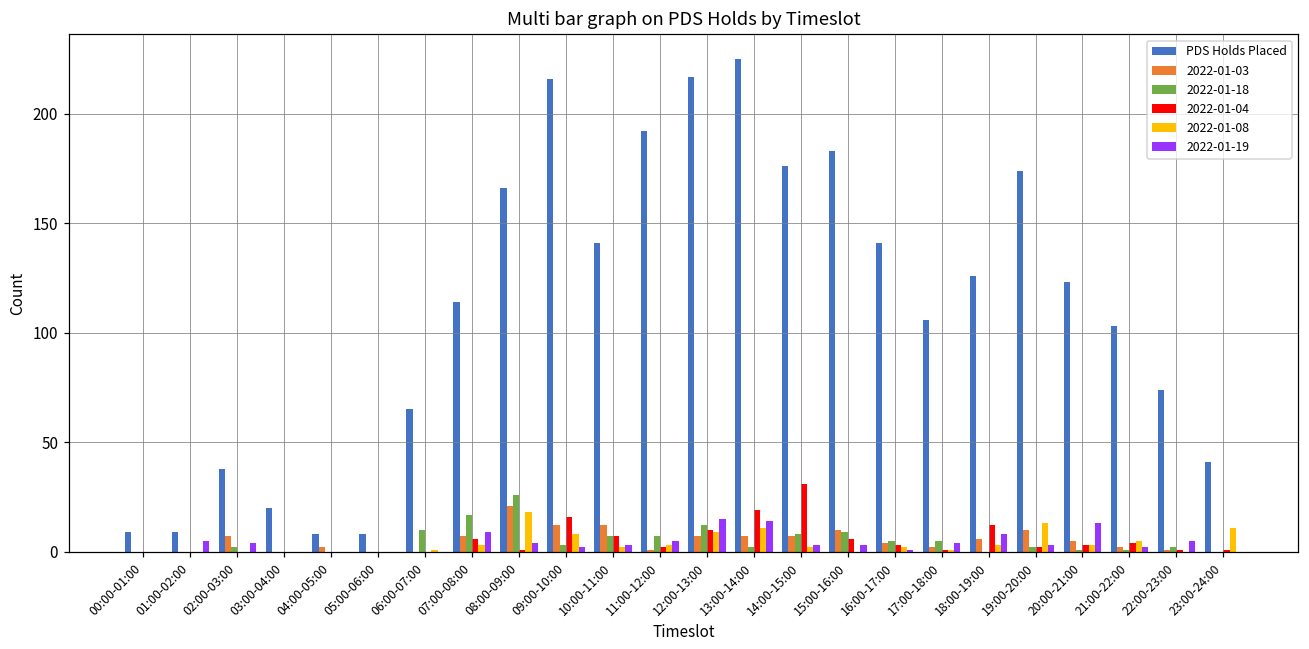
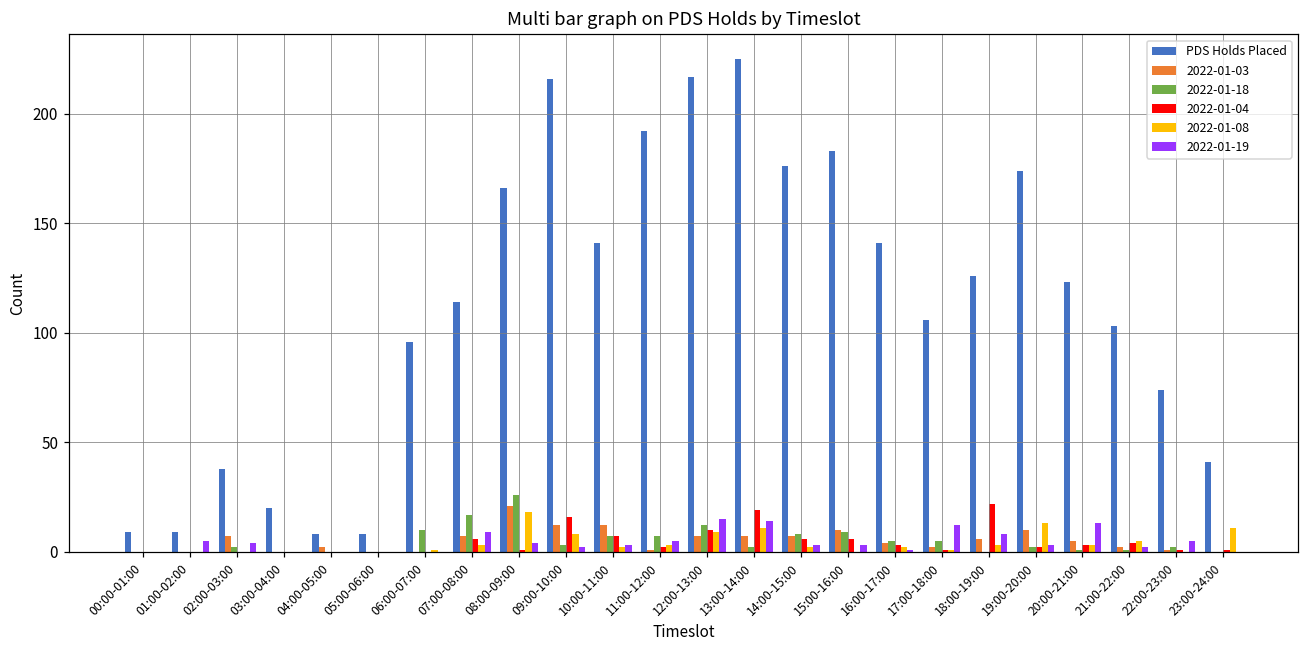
PDS Holds Placed, 06:00-07:00: 65 -> 96
2022-01-04, 14:00-15:00: 31 -> 6
2022-01-19, 17:00-18:00: 4 -> 12
2022-01-04, 18:00-19:00: 12 -> 22
